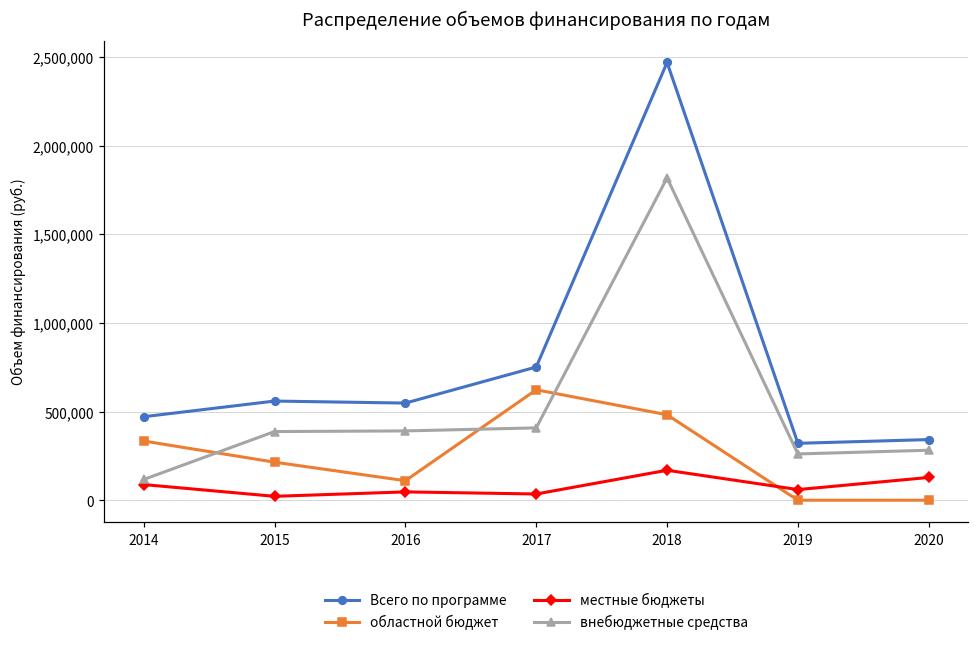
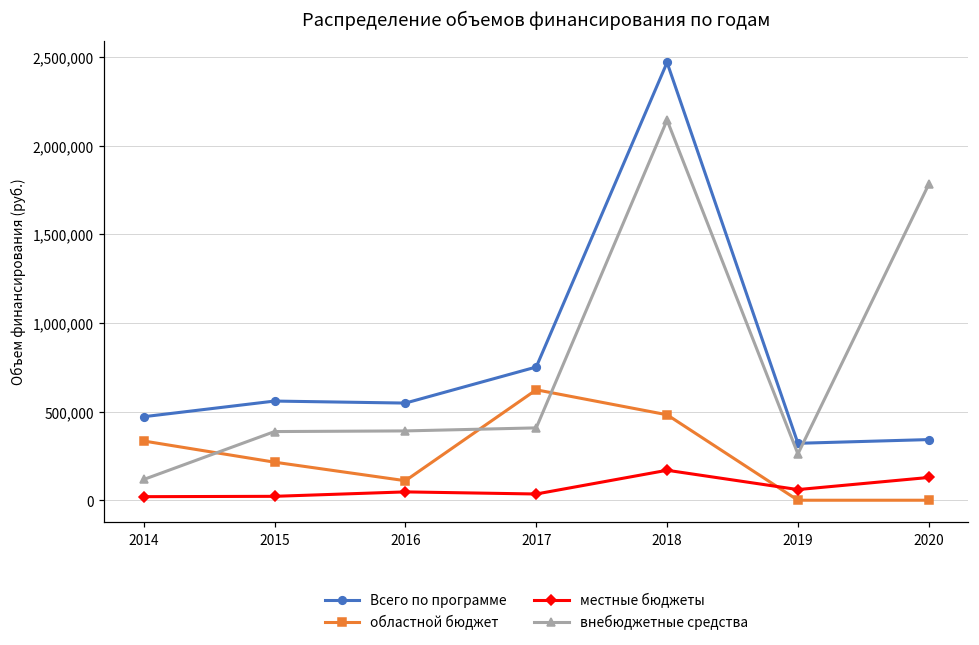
местные бюджеты, 2014: 90,000 -> 20,000
внебюджетные средства, 2018: 1,820,000 -> 2,140,000
внебюджетные средства, 2020: 280,000 -> 1,780,000
